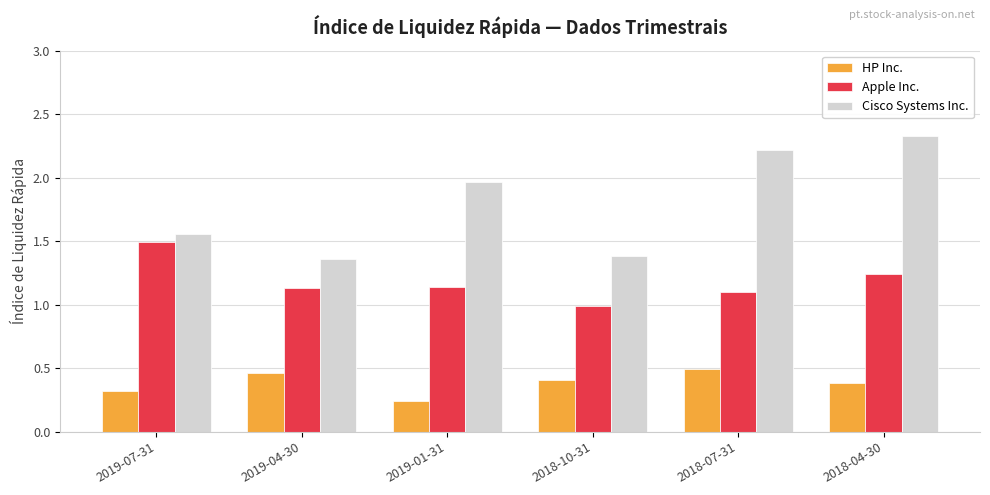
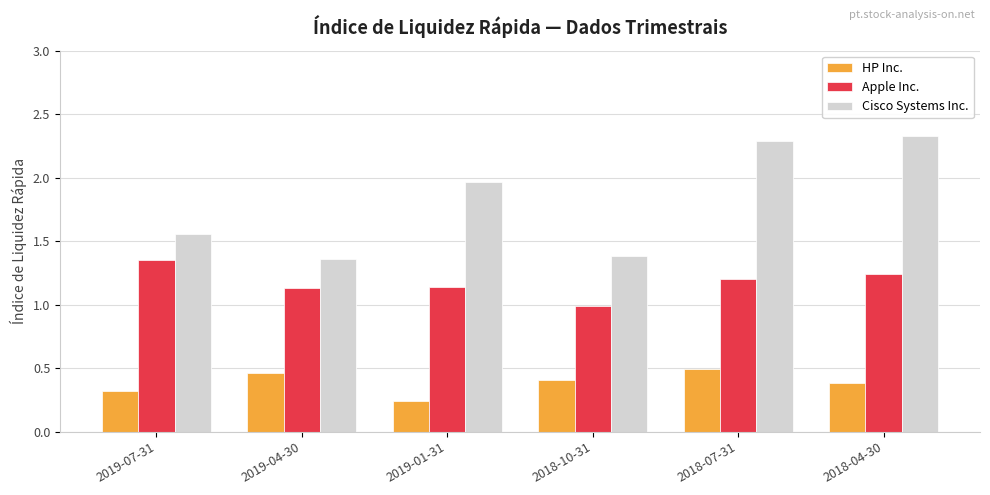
Apple Inc., 2019-07-31: 1.49 -> 1.35
Apple Inc., 2018-07-31: 1.1 -> 1.2
Cisco Systems Inc., 2018-07-31: 2.22 -> 2.29
